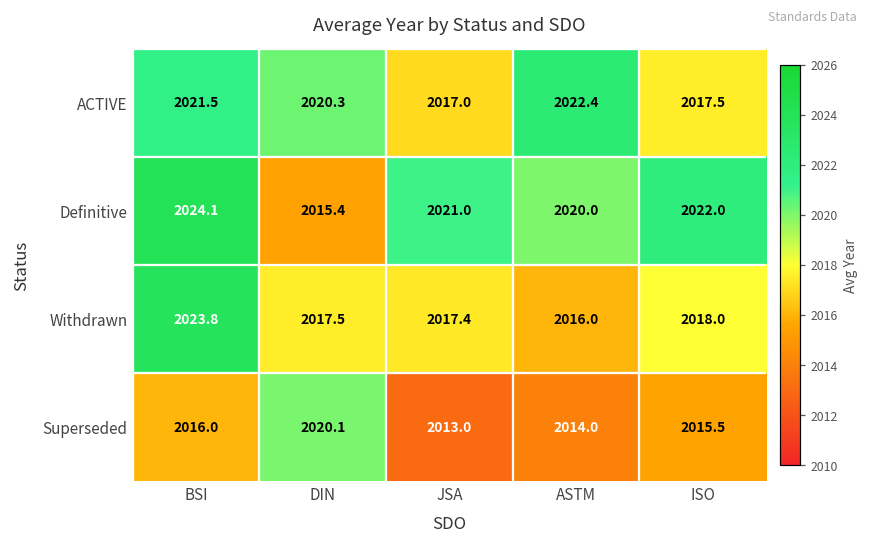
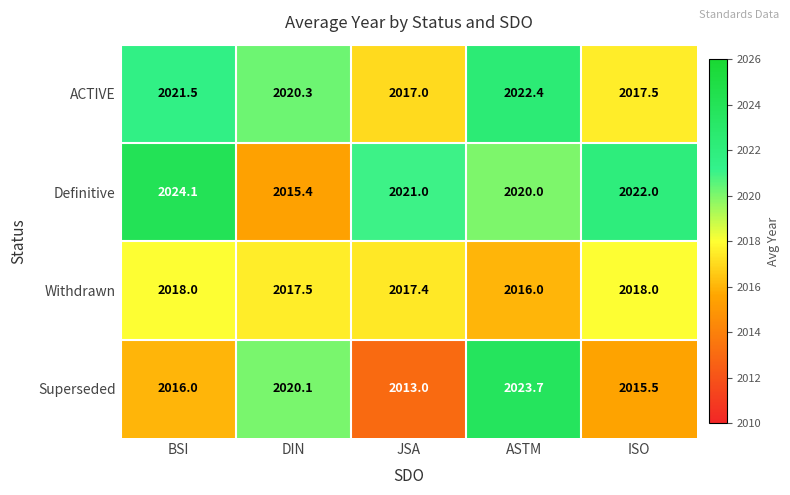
Withdrawn, BSI: 2023.8 -> 2018.0
Superseded, ASTM: 2014.0 -> 2023.7
